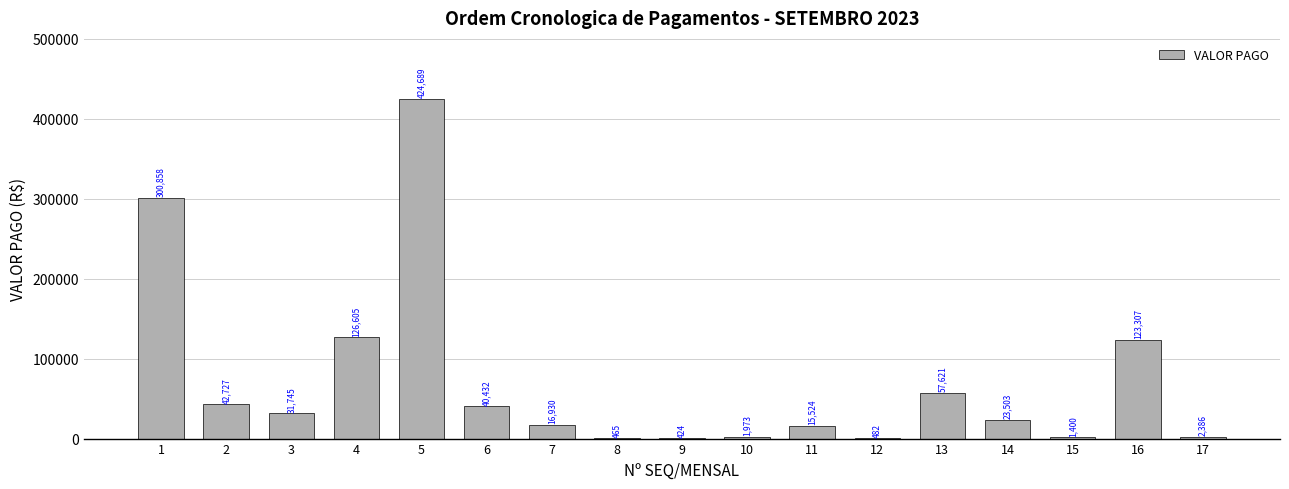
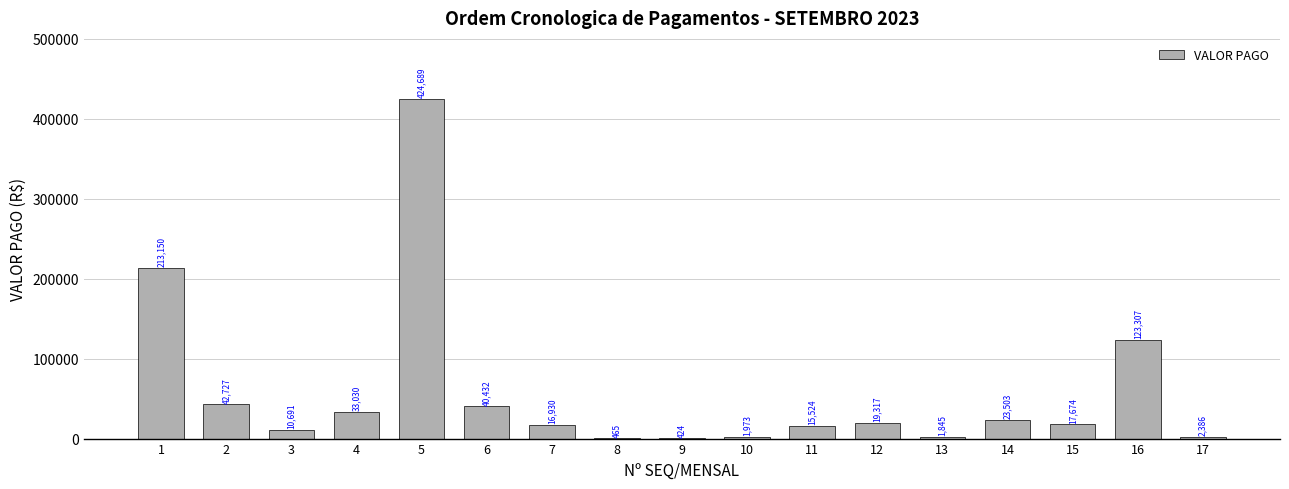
1: 300,858 -> 213,150
3: 31,745 -> 10,691
4: 126,605 -> 33,030
12: 482 -> 19,317
13: 57,621 -> 1,845
15: 1,400 -> 17,674
